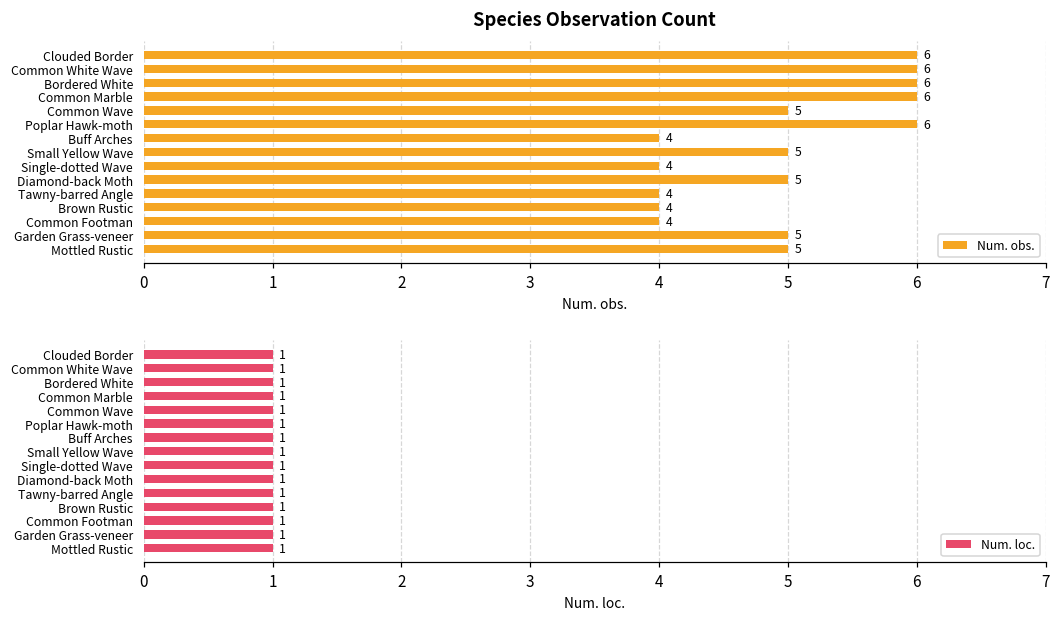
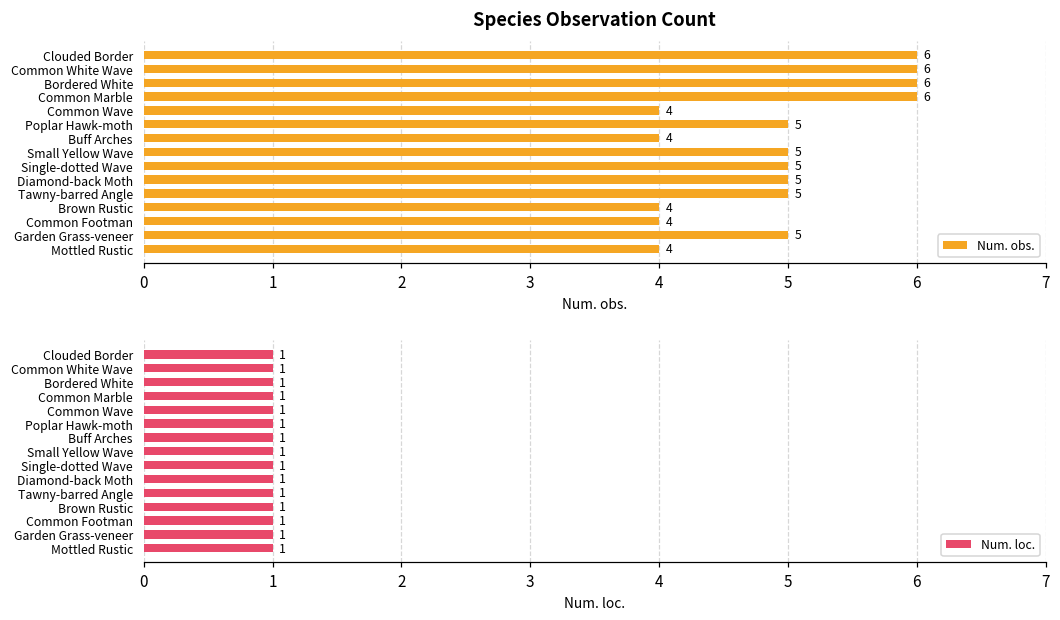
Species Observation Count, Common Wave: 5 -> 4
Species Observation Count, Poplar Hawk-moth: 6 -> 5
Species Observation Count, Single-dotted Wave: 4 -> 5
Species Observation Count, Tawny-barred Angle: 4 -> 5
Species Observation Count, Mottled Rustic: 5 -> 4
